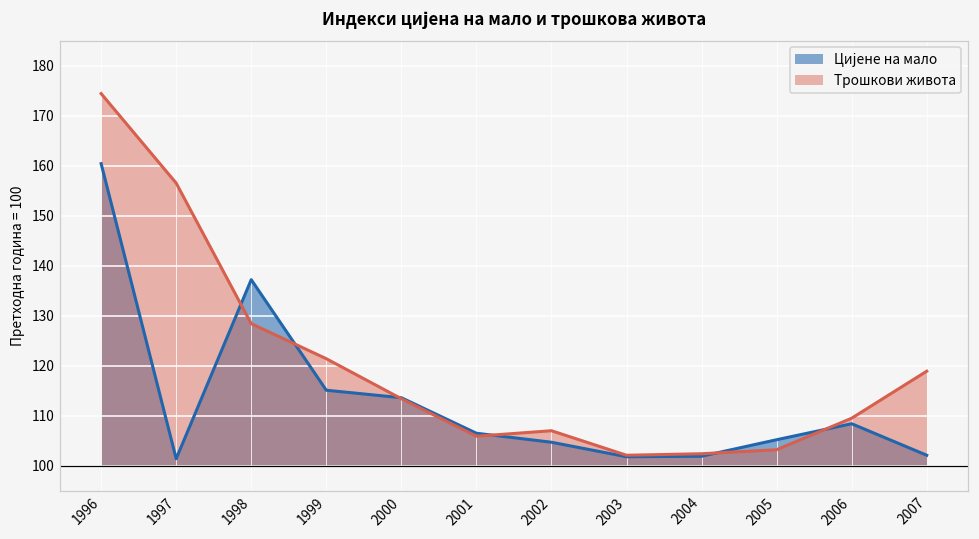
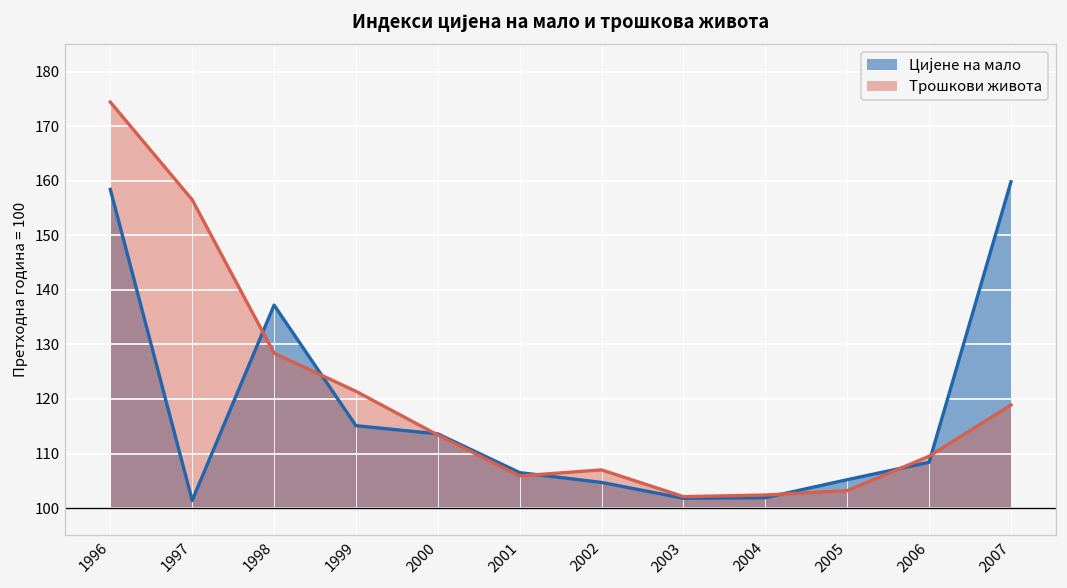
Цијене на мало, 1996: 160 -> 158
Цијене на мало, 2007: 102 -> 160
